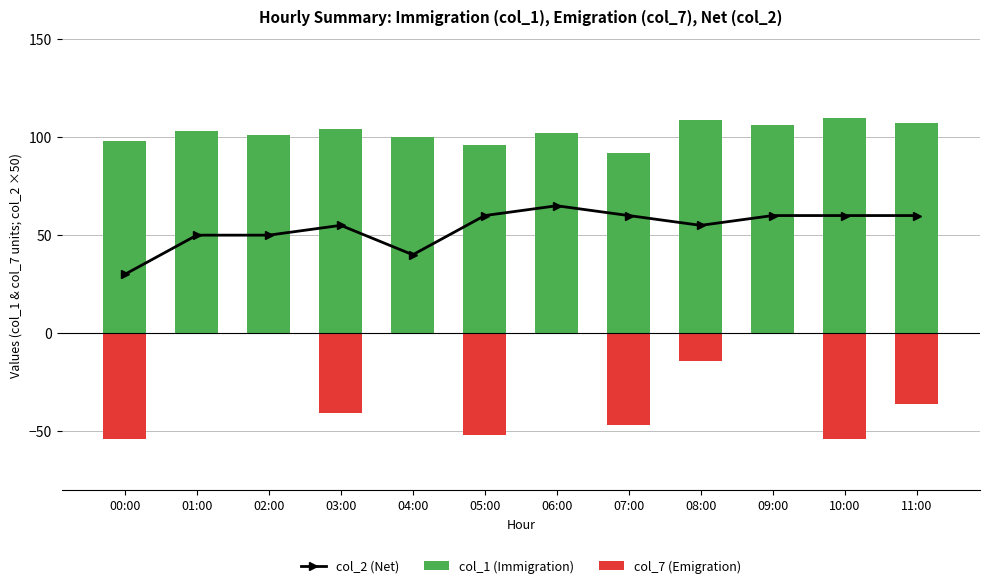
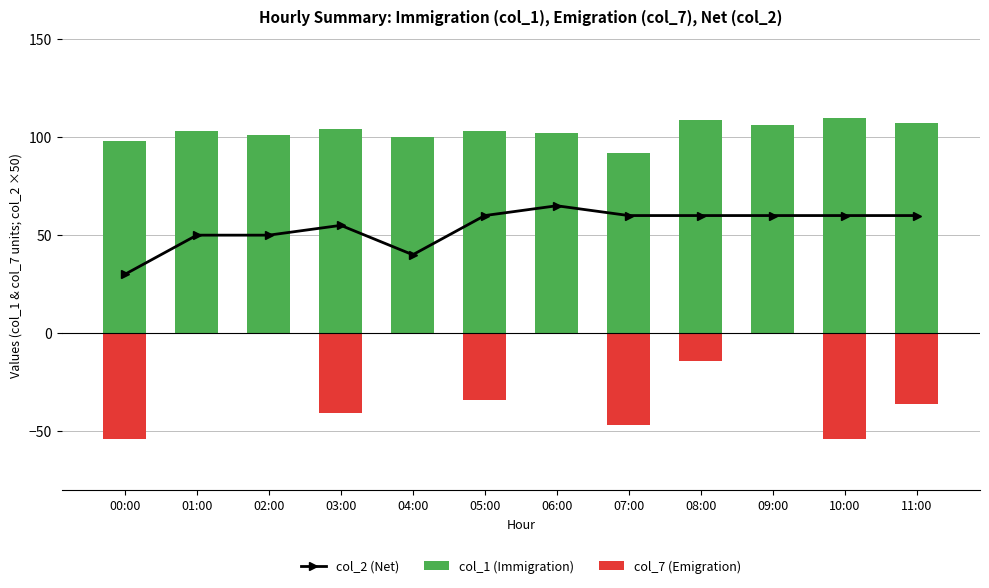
col_1 (Immigration), 05:00: 96 -> 103
col_7 (Emigration), 05:00: -52 -> -34
col_2 (Net), 08:00: 55 -> 60
